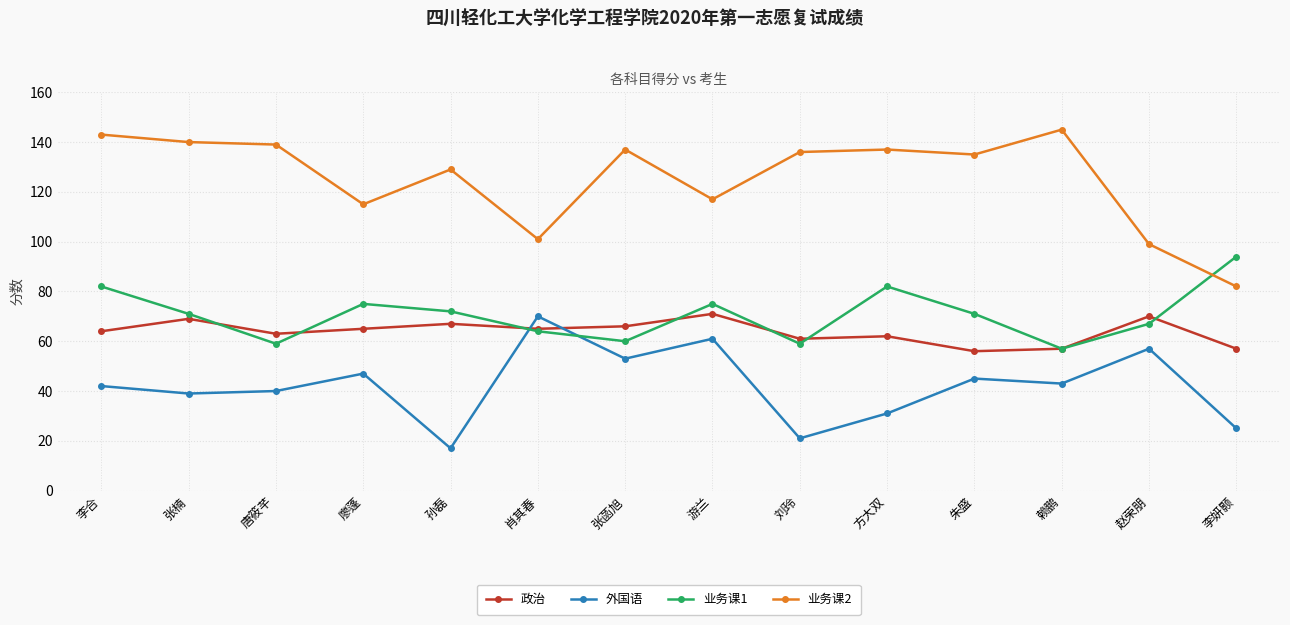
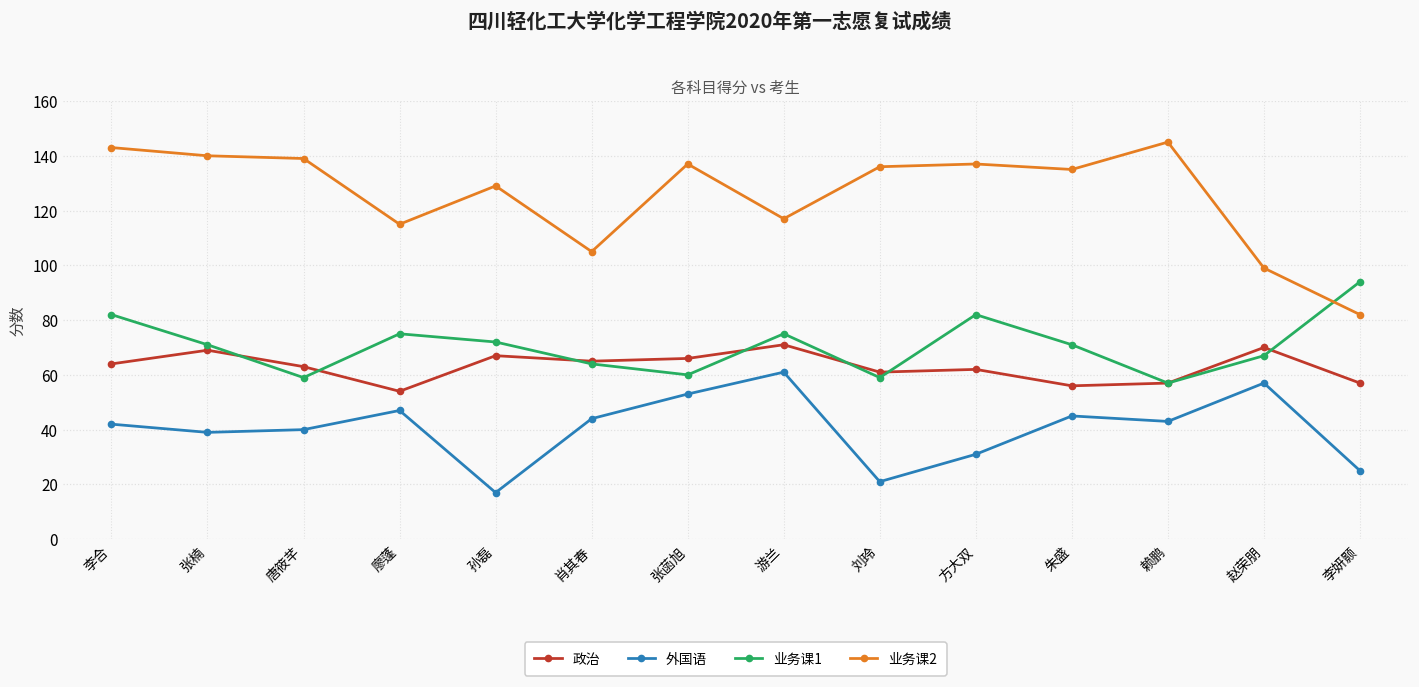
政治, 廖蓬: 65 -> 54
外国语, 肖其春: 70 -> 44
业务课2, 肖其春: 101 -> 105
